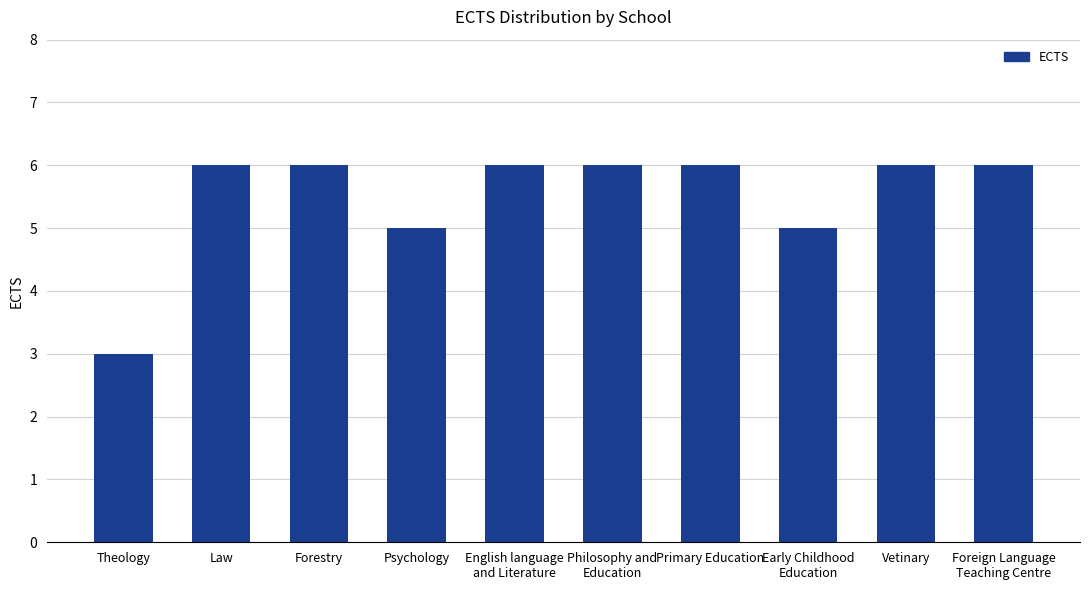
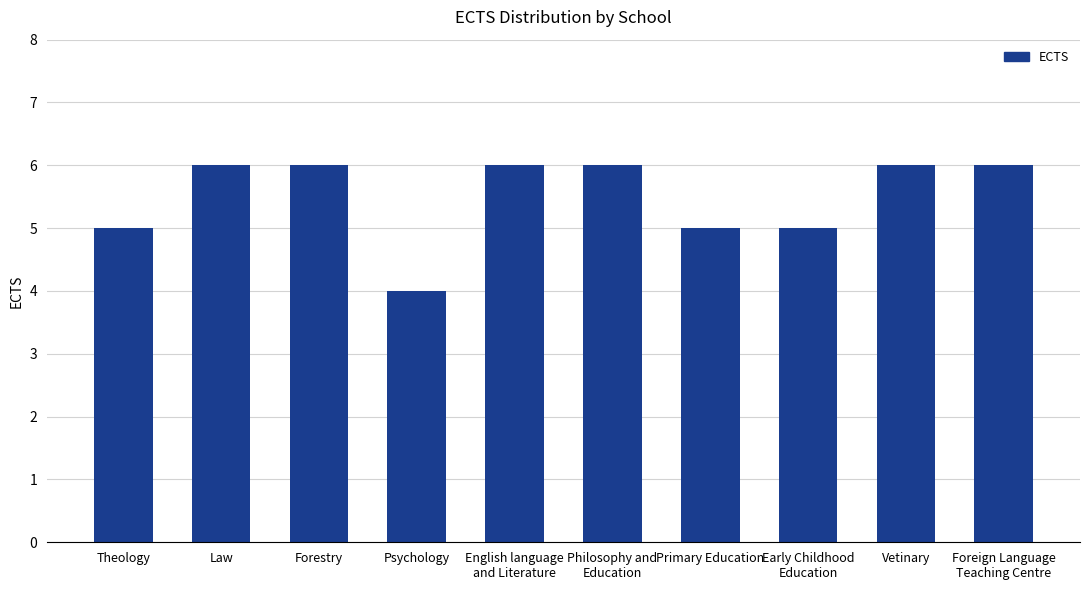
Theology: 3 -> 5
Psychology: 5 -> 4
Primary Education: 6 -> 5
